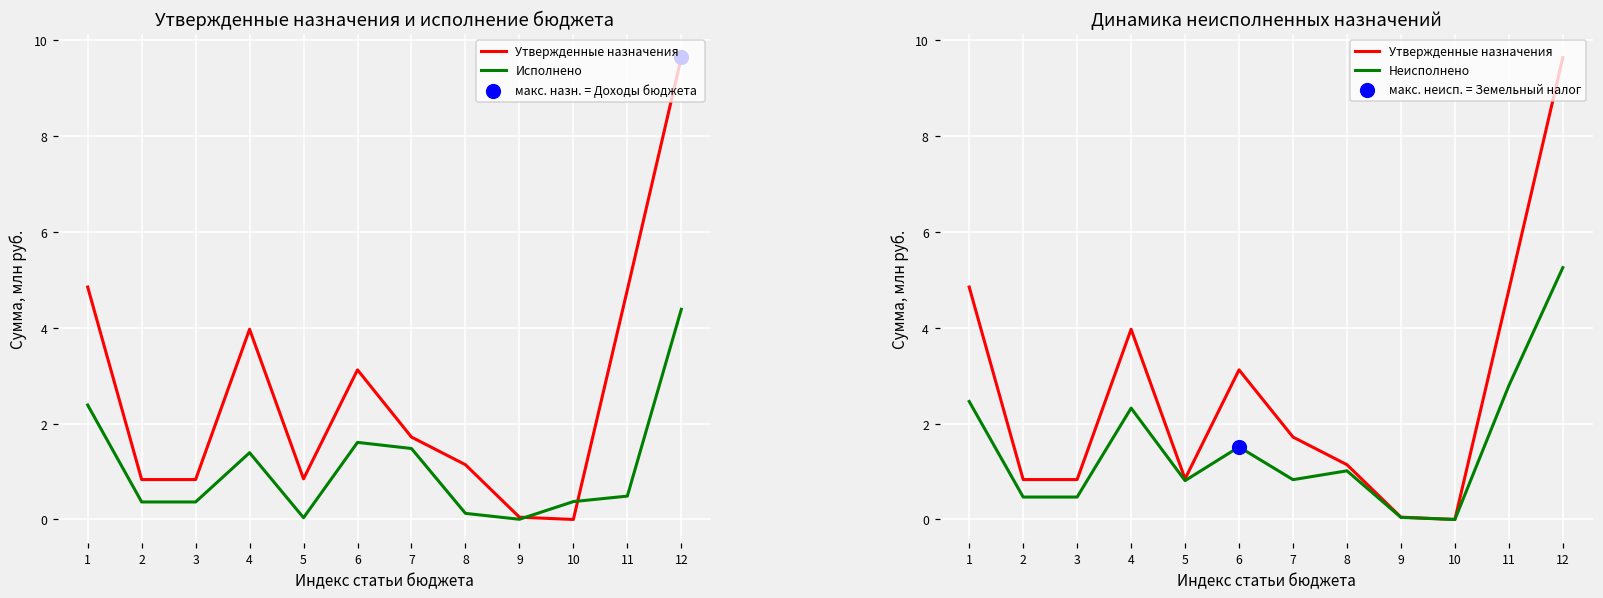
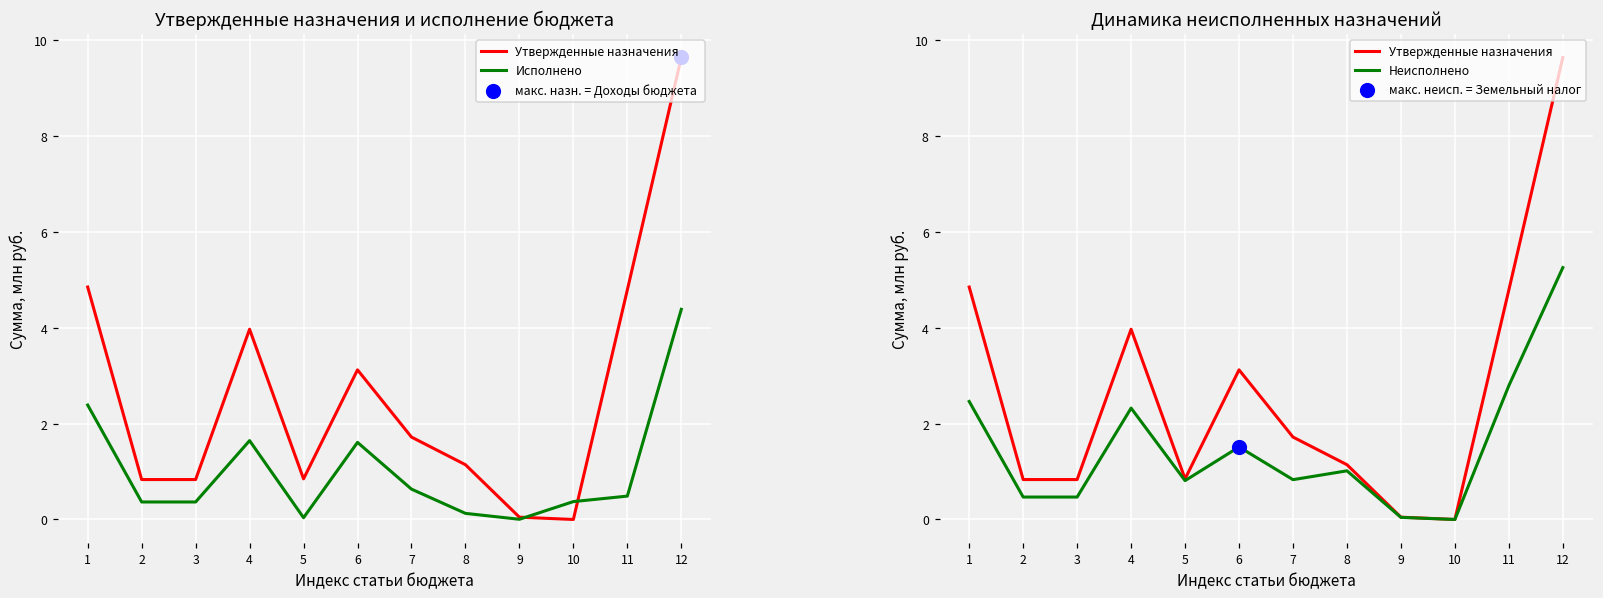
Утвержденные назначения и исполнение бюджета, Исполнено, 4: 1.4 -> 1.6
Утвержденные назначения и исполнение бюджета, Исполнено, 7: 1.5 -> 0.6
